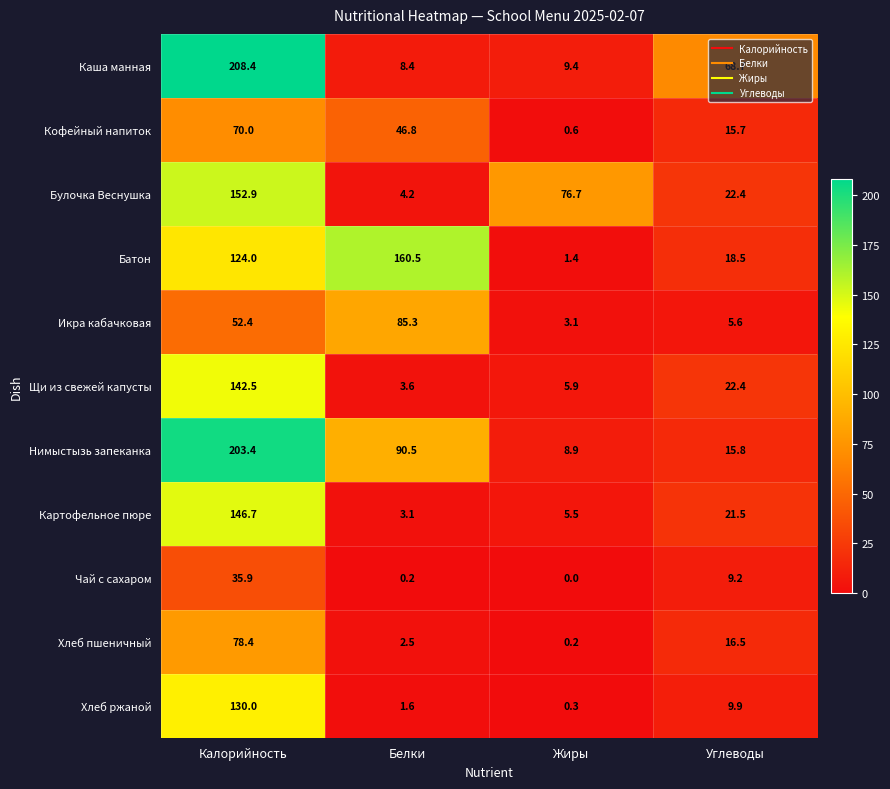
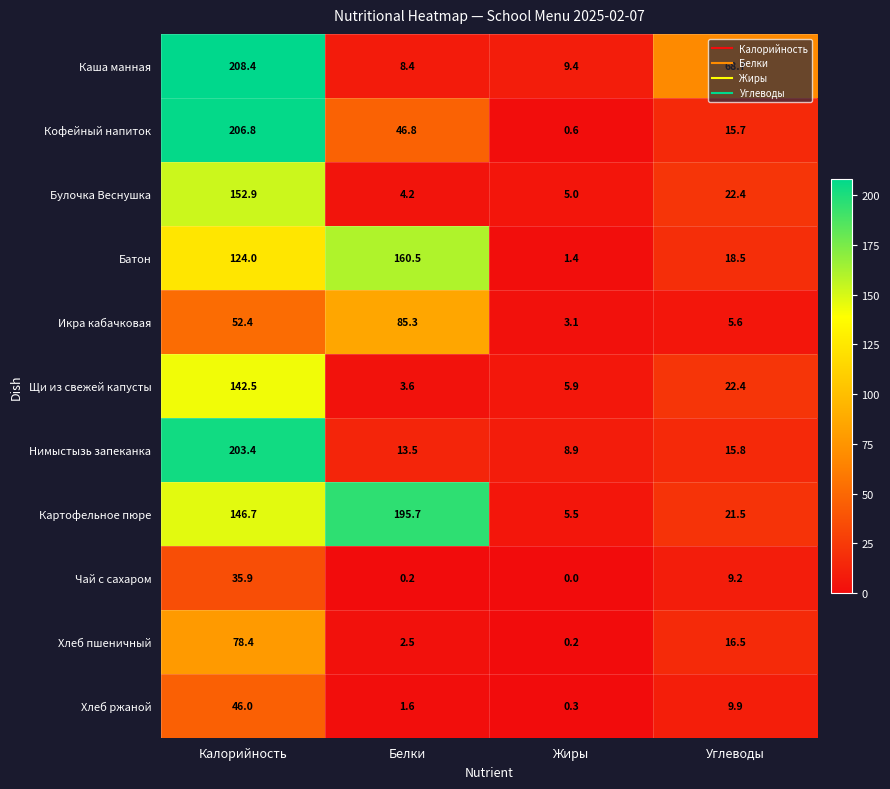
Кофейный напиток, Калорийность: 70.0 -> 206.8
Булочка Веснушка, Жиры: 76.7 -> 5.0
Нимыстызь запеканка, Белки: 90.5 -> 13.5
Картофельное пюре, Белки: 3.1 -> 195.7
Хлеб ржаной, Калорийность: 130.0 -> 46.0
